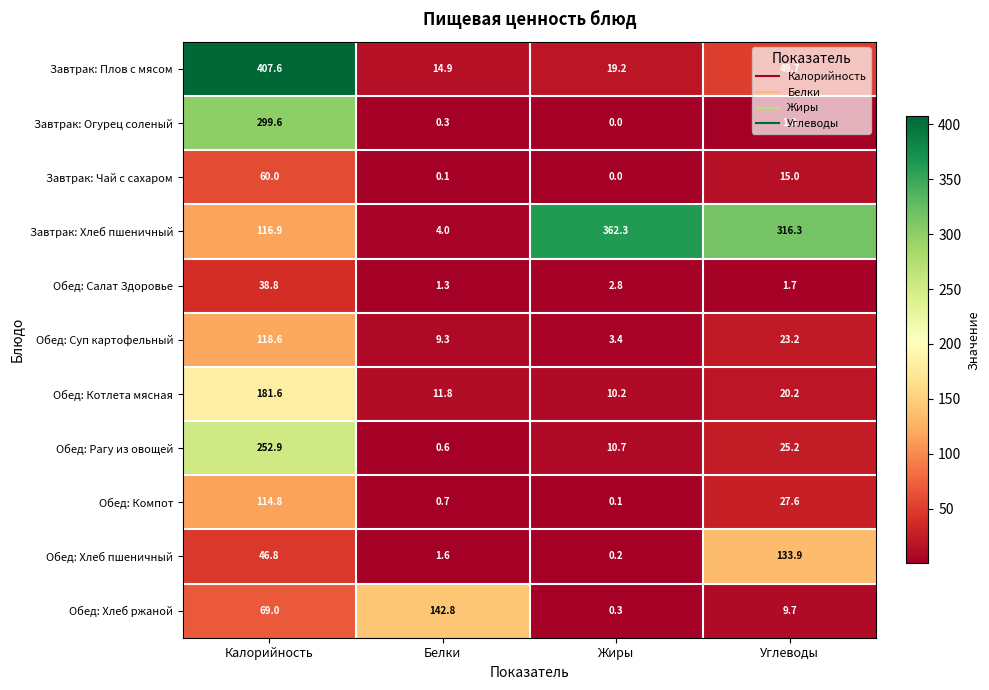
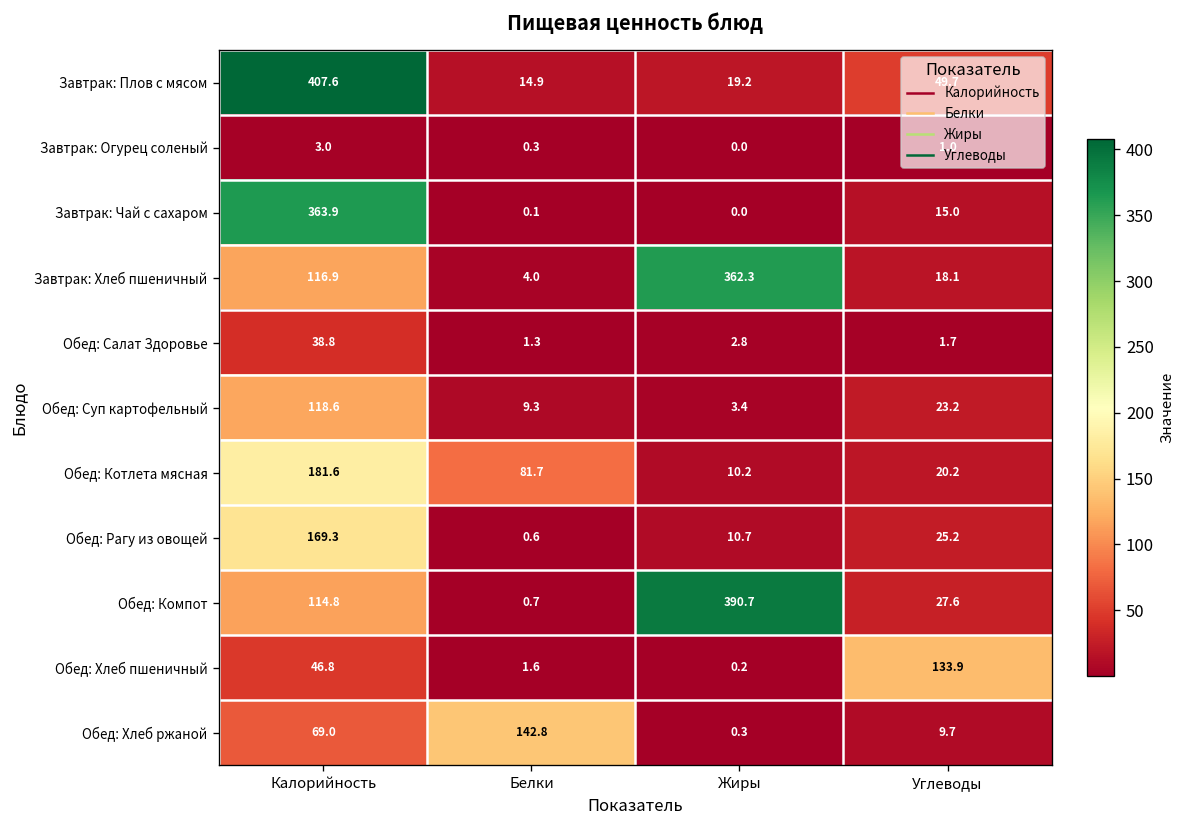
Завтрак: Огурец соленый, Калорийность: 299.6 -> 3.0
Завтрак: Чай с сахаром, Калорийность: 60.0 -> 363.9
Завтрак: Хлеб пшеничный, Углеводы: 316.3 -> 18.1
Обед: Котлета мясная, Белки: 11.8 -> 81.7
Обед: Рагу из овощей, Калорийность: 252.9 -> 169.3
Обед: Компот, Жиры: 0.1 -> 390.7
